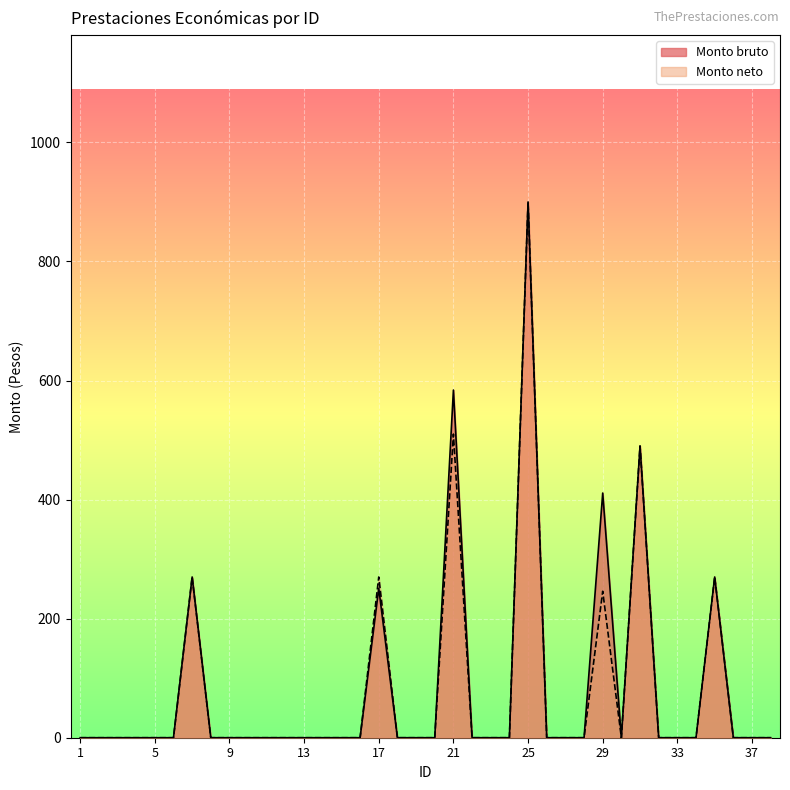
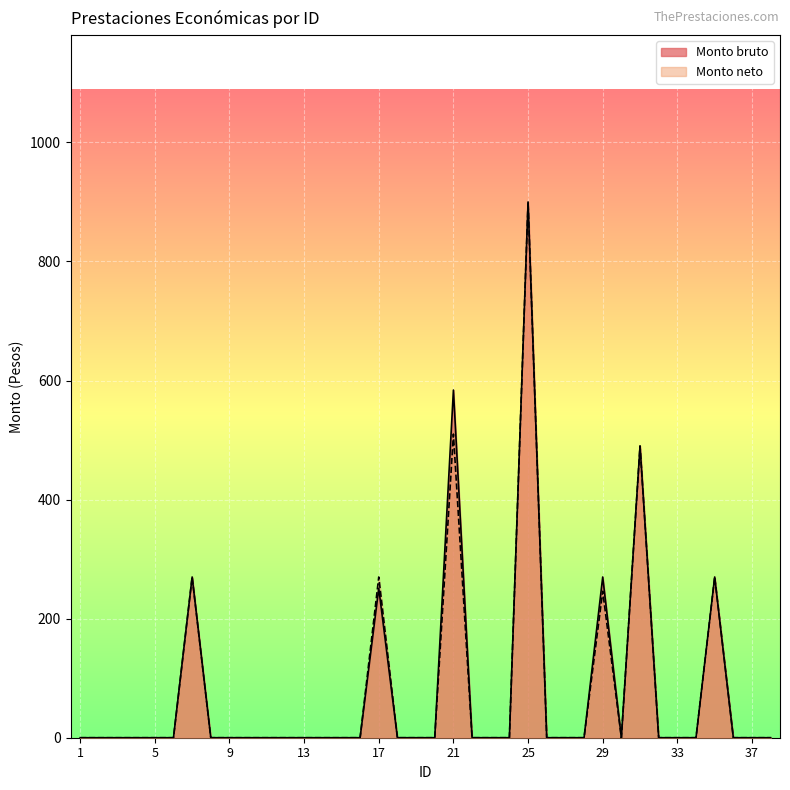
Monto bruto, 29: 410 -> 270
